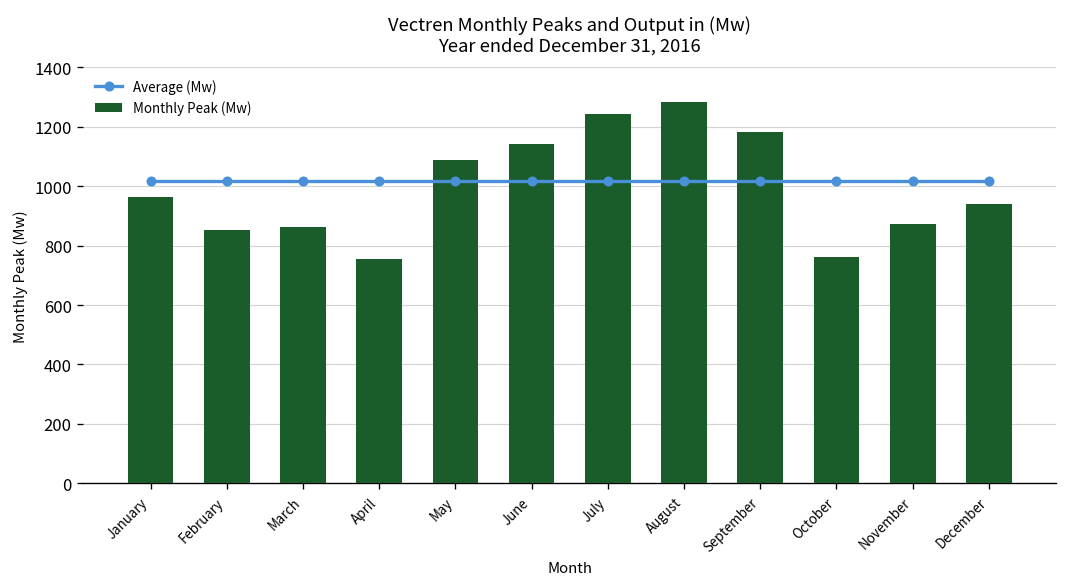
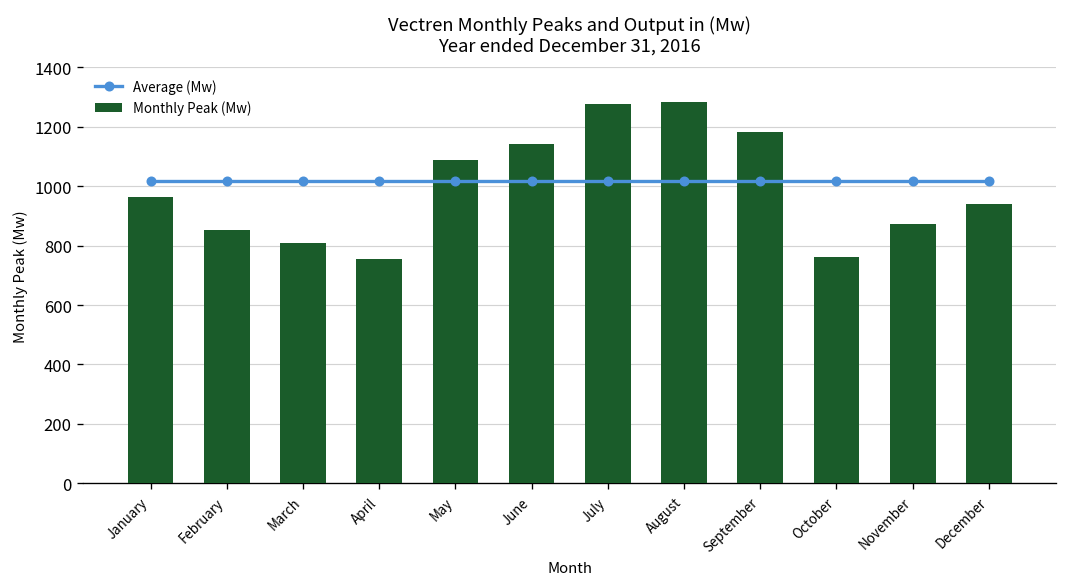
Monthly Peak (Mw), March: 860 -> 810
Monthly Peak (Mw), July: 1240 -> 1280
